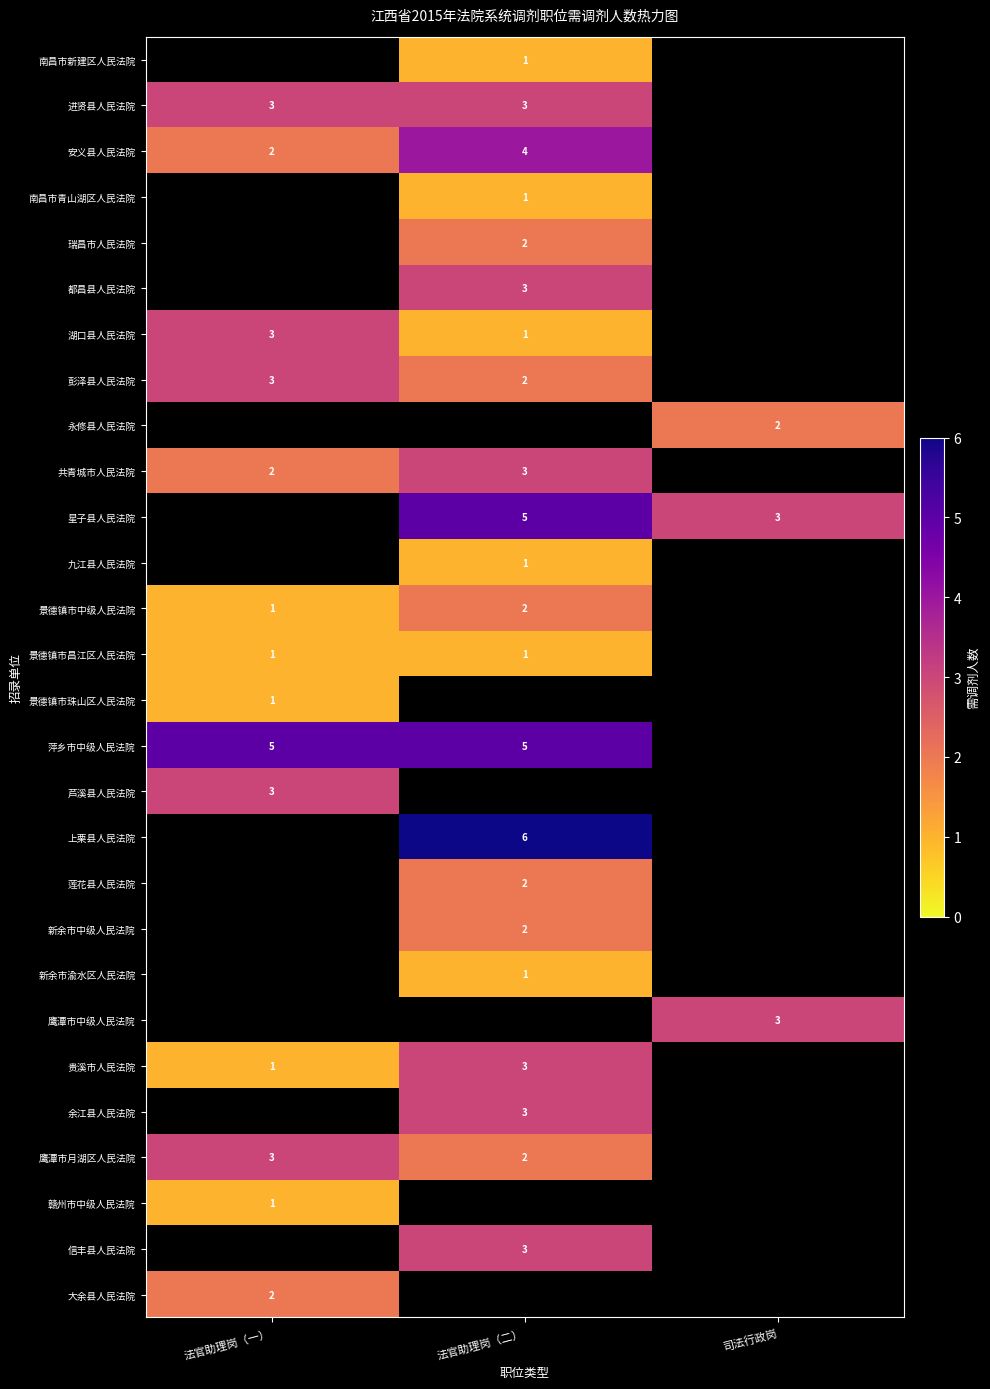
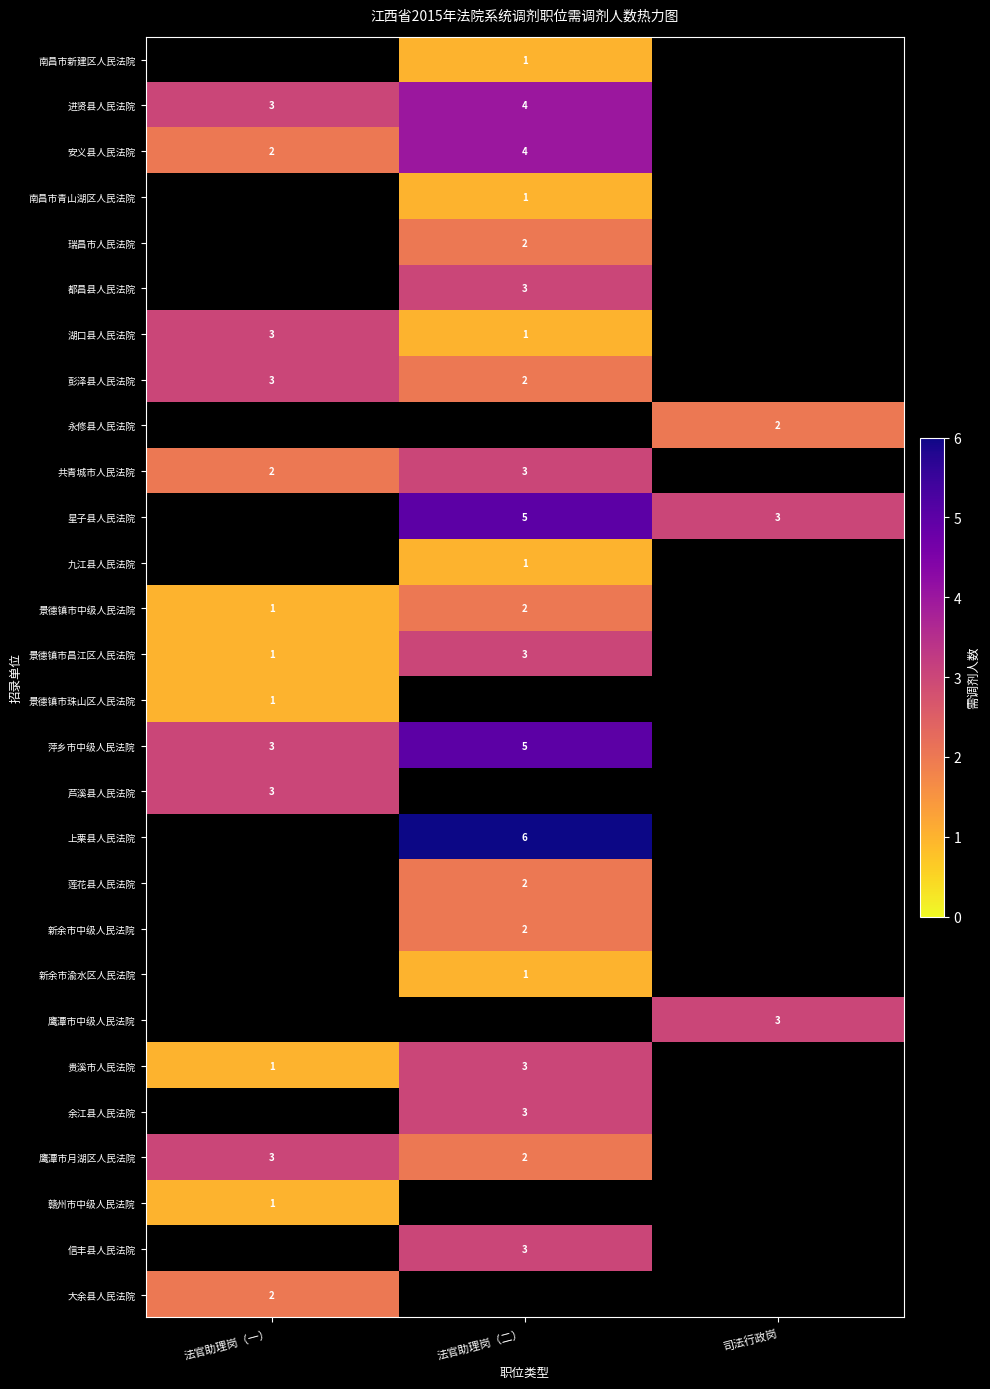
进贤县人民法院, 法官助理岗（二）: 3 -> 4
景德镇市昌江区人民法院, 法官助理岗（二）: 1 -> 3
萍乡市中级人民法院, 法官助理岗（一）: 5 -> 3
